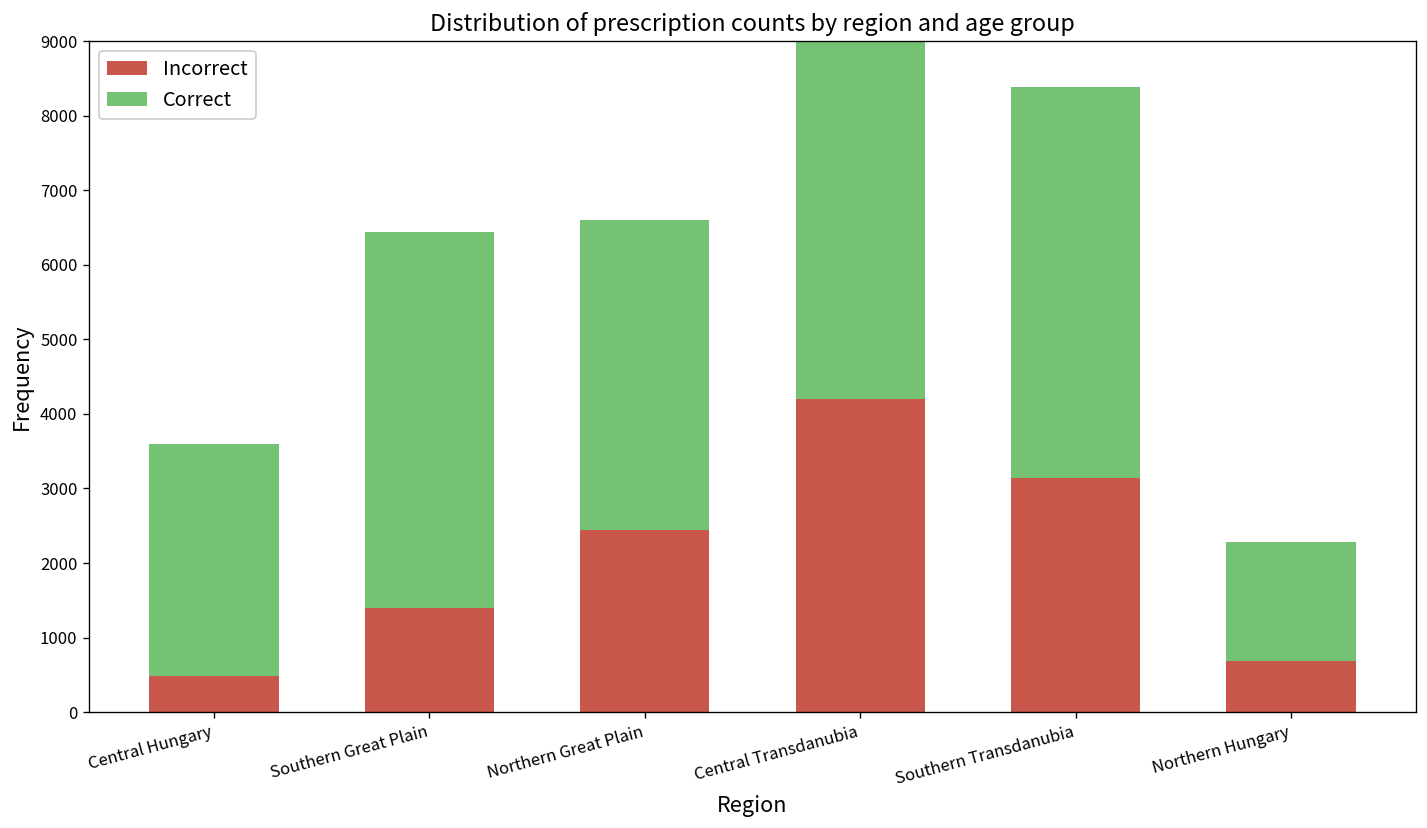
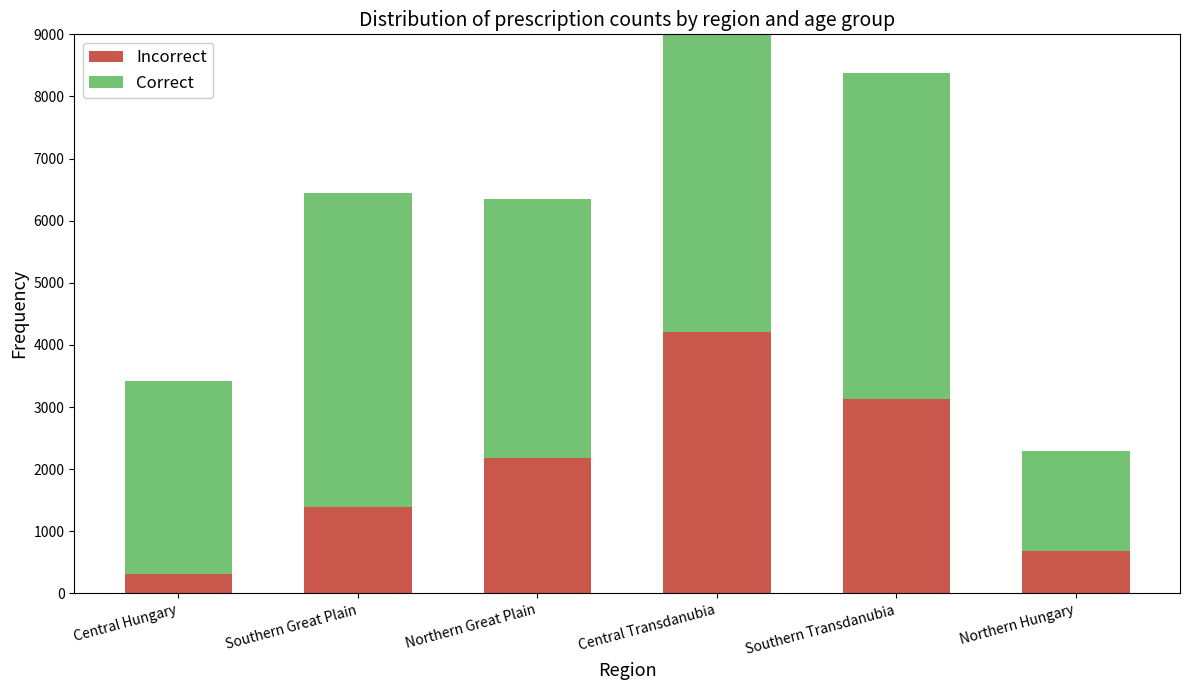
Incorrect, Central Hungary: 500 -> 300
Incorrect, Northern Great Plain: 2400 -> 2200
